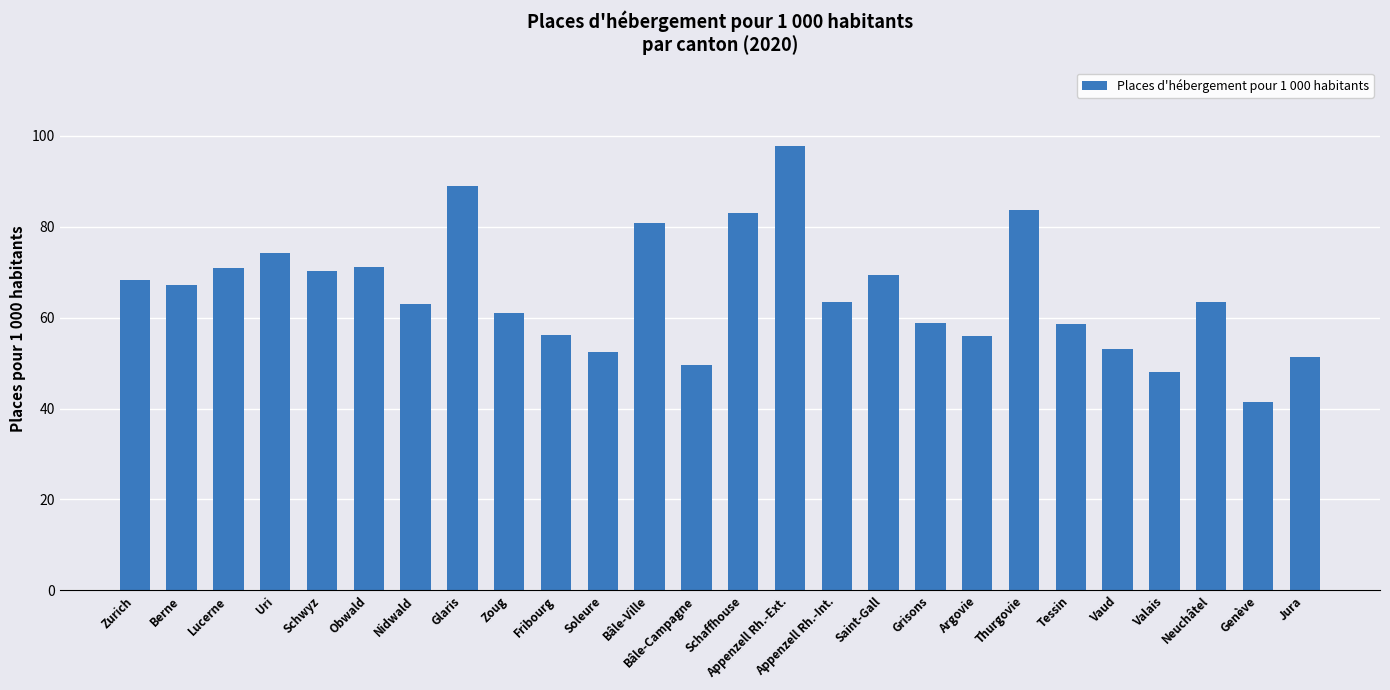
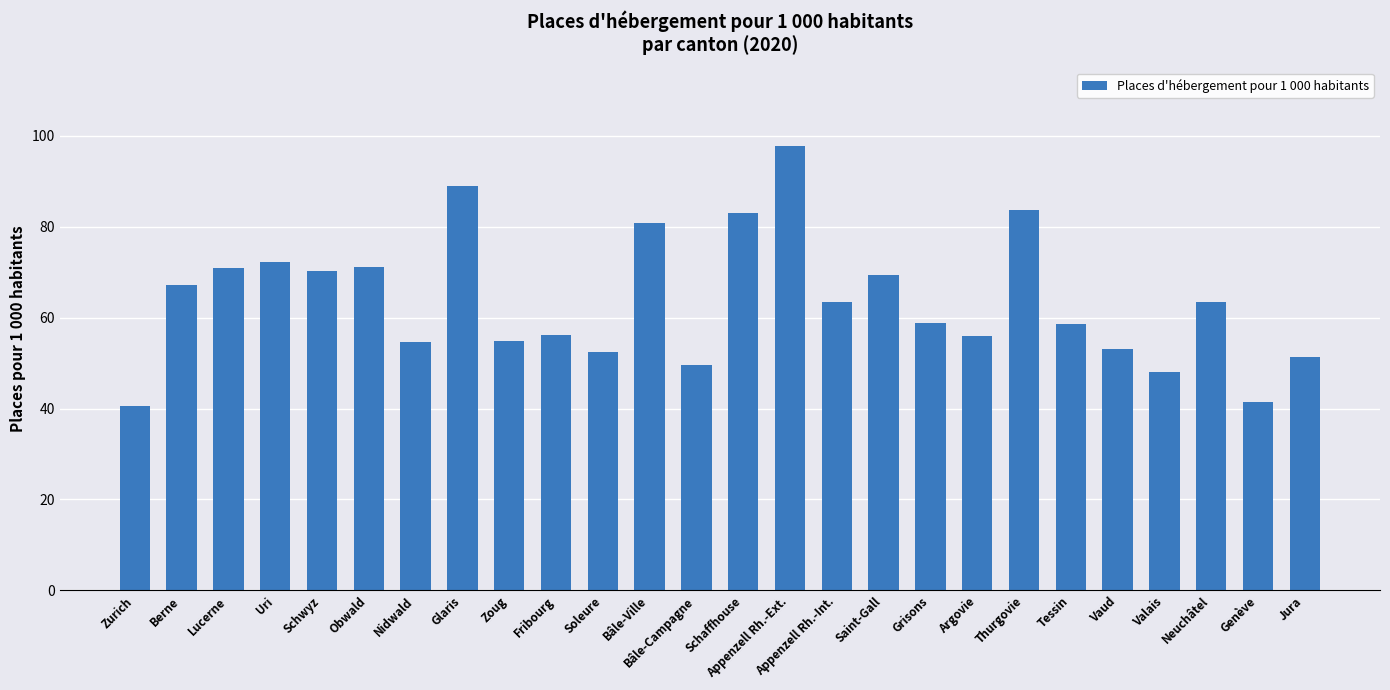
Zurich: 68 -> 41
Uri: 74 -> 72
Nidwald: 63 -> 55
Zoug: 61 -> 55
